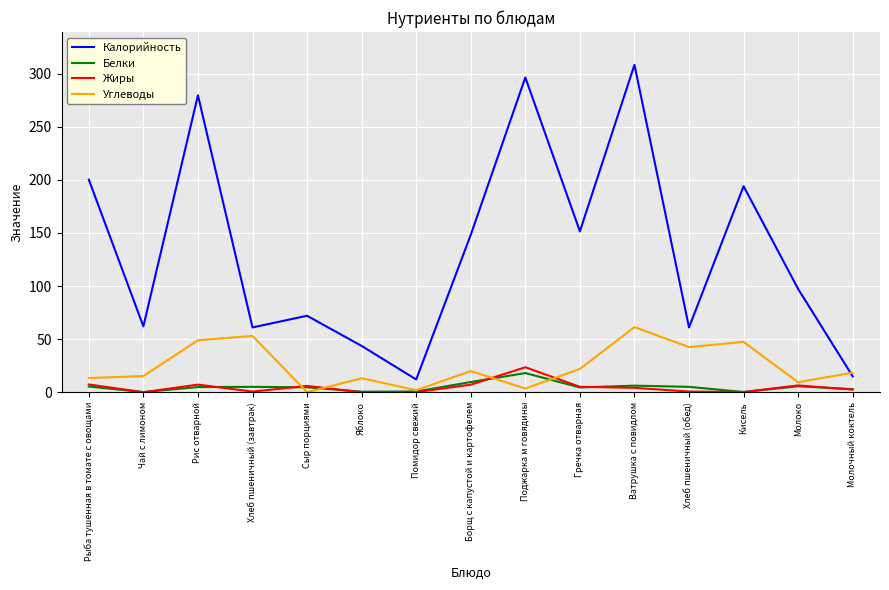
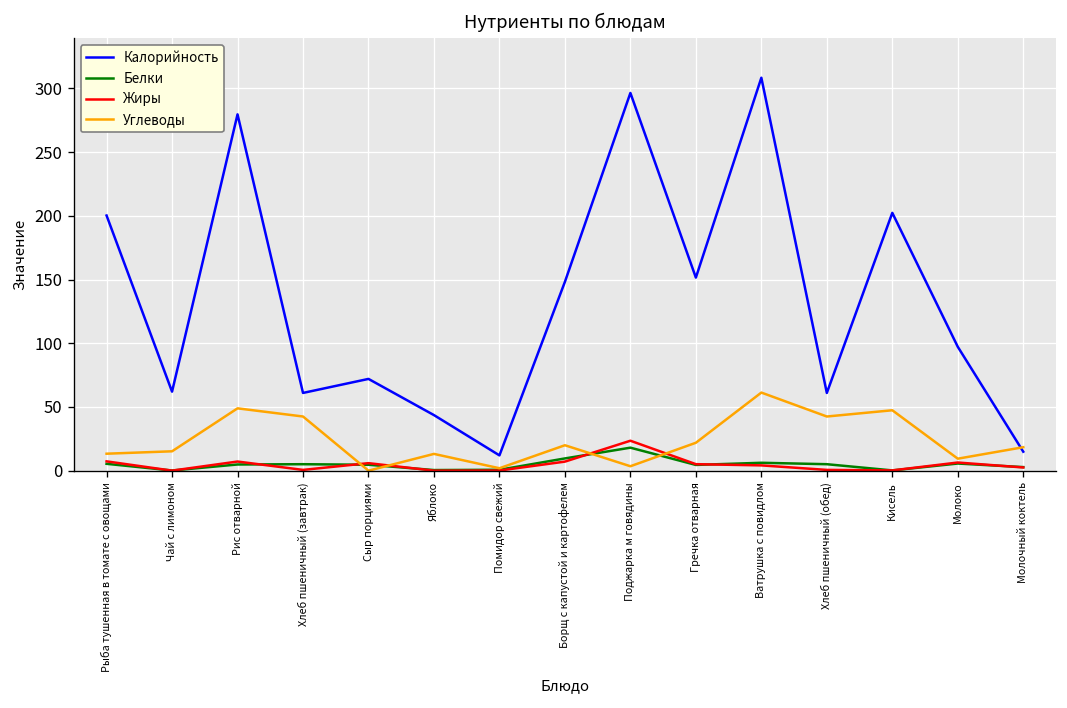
Углеводы, Хлеб пшеничный (завтрак): 53 -> 43
Калорийность, Кисель: 194 -> 202
